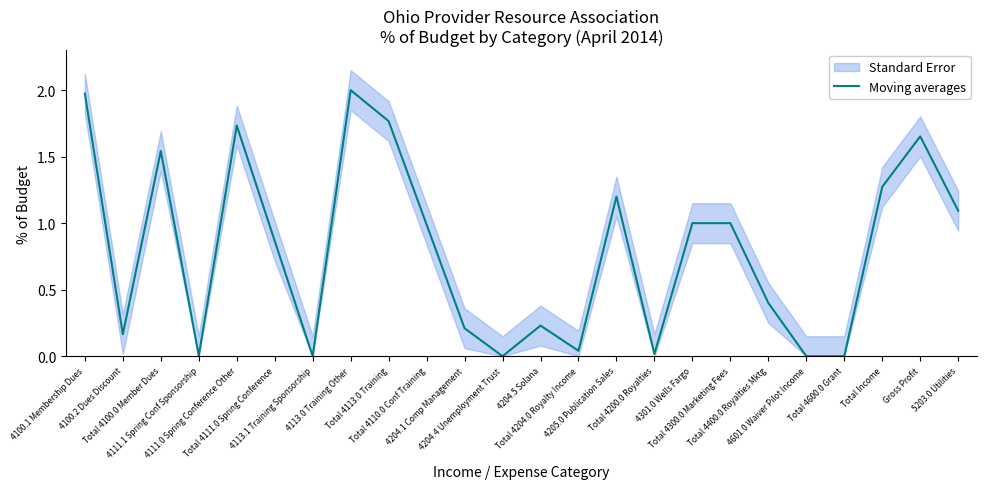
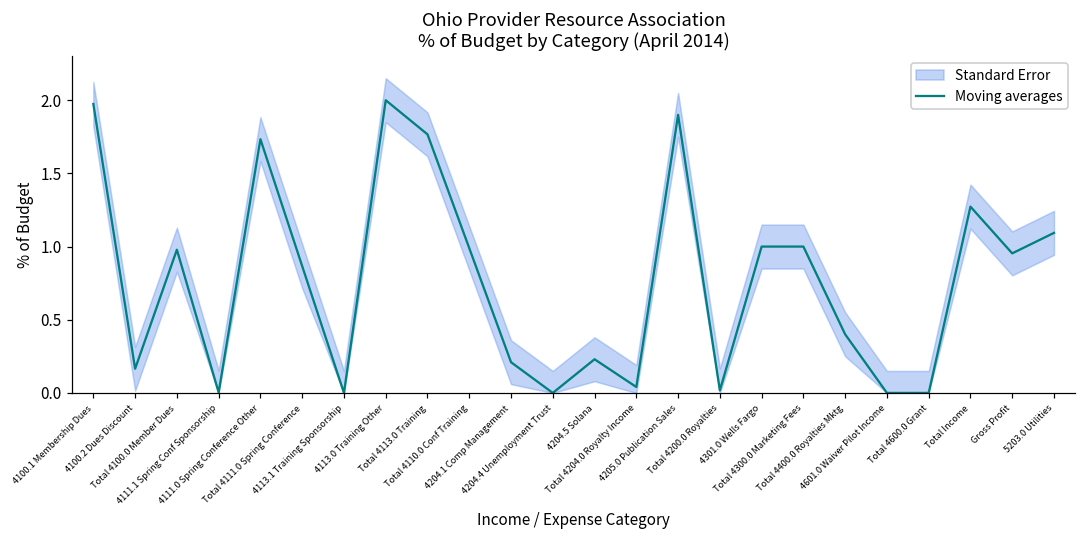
Moving averages, Total 4100.0 Member Dues: 1.54 -> 0.98
Moving averages, 4205.0 Publication Sales: 1.2 -> 1.9
Moving averages, Gross Profit: 1.65 -> 0.95
